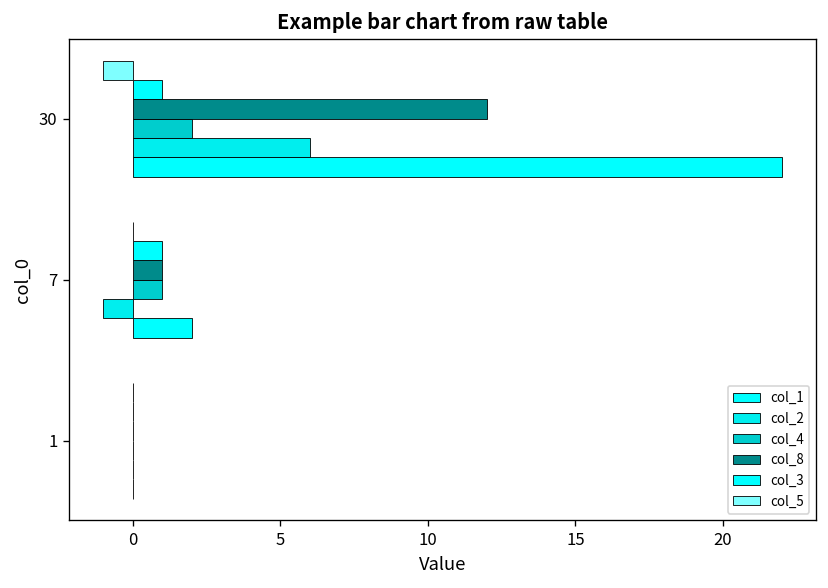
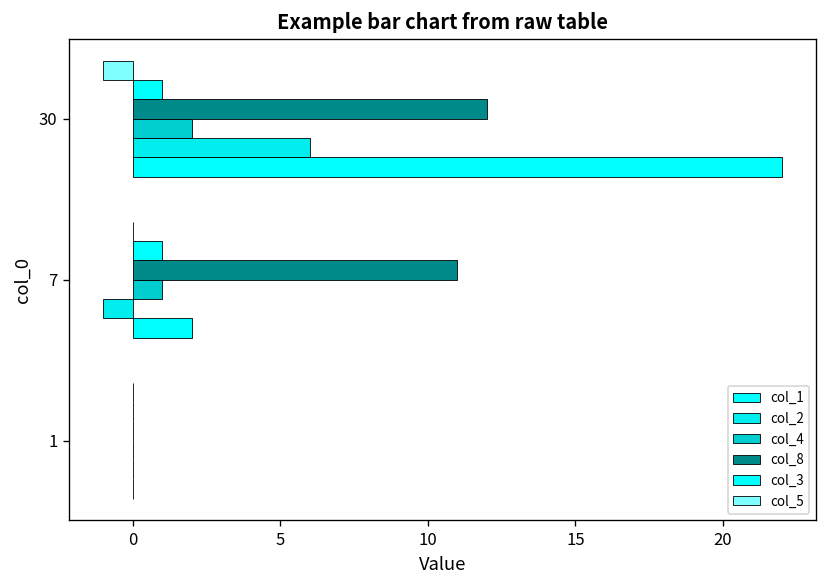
col_8, 7: 1 -> 11
